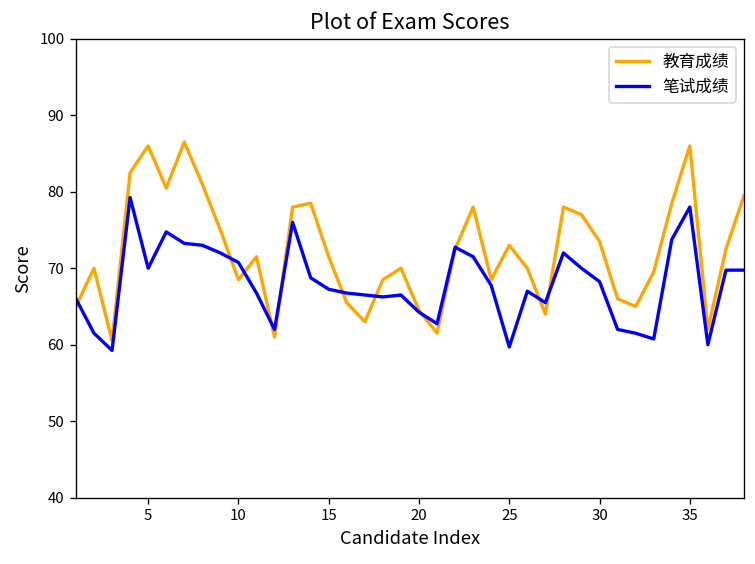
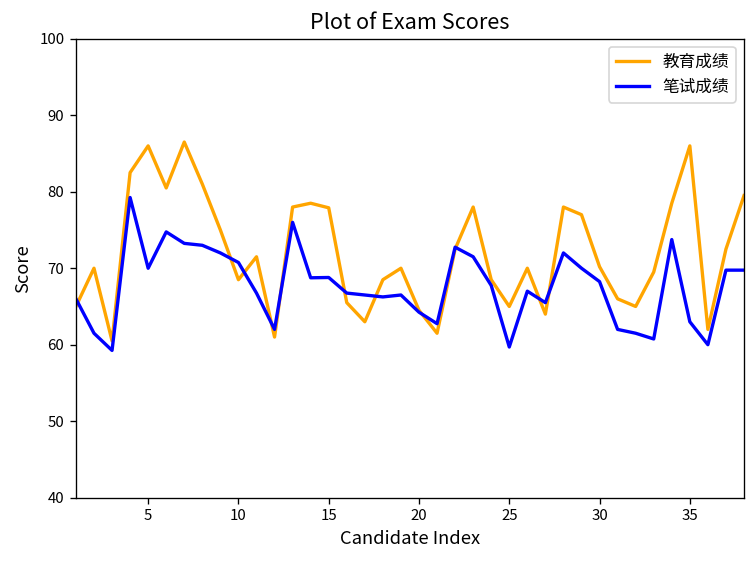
教育成绩, 15: 72 -> 78
笔试成绩, 15: 67 -> 69
教育成绩, 25: 73 -> 65
教育成绩, 30: 74 -> 70
笔试成绩, 35: 78 -> 63
